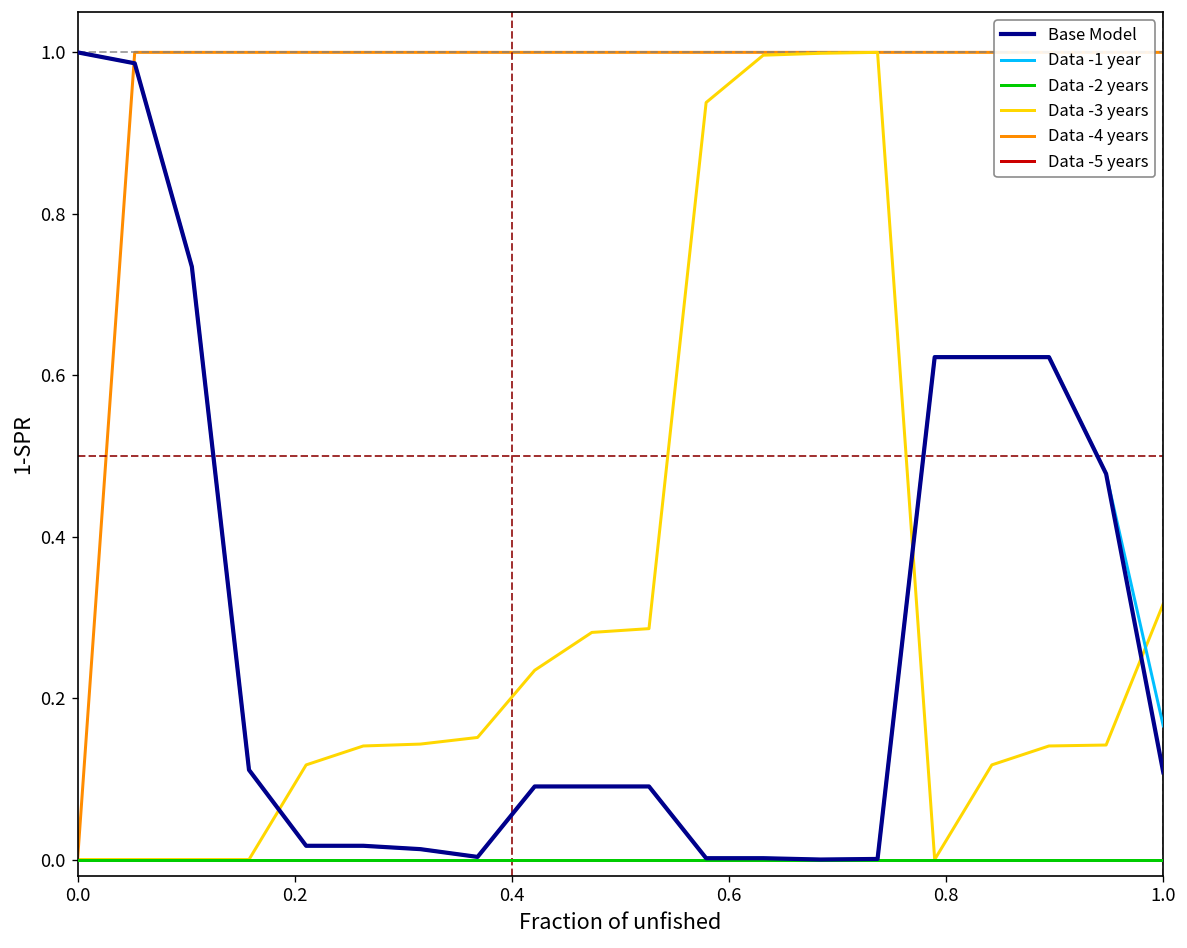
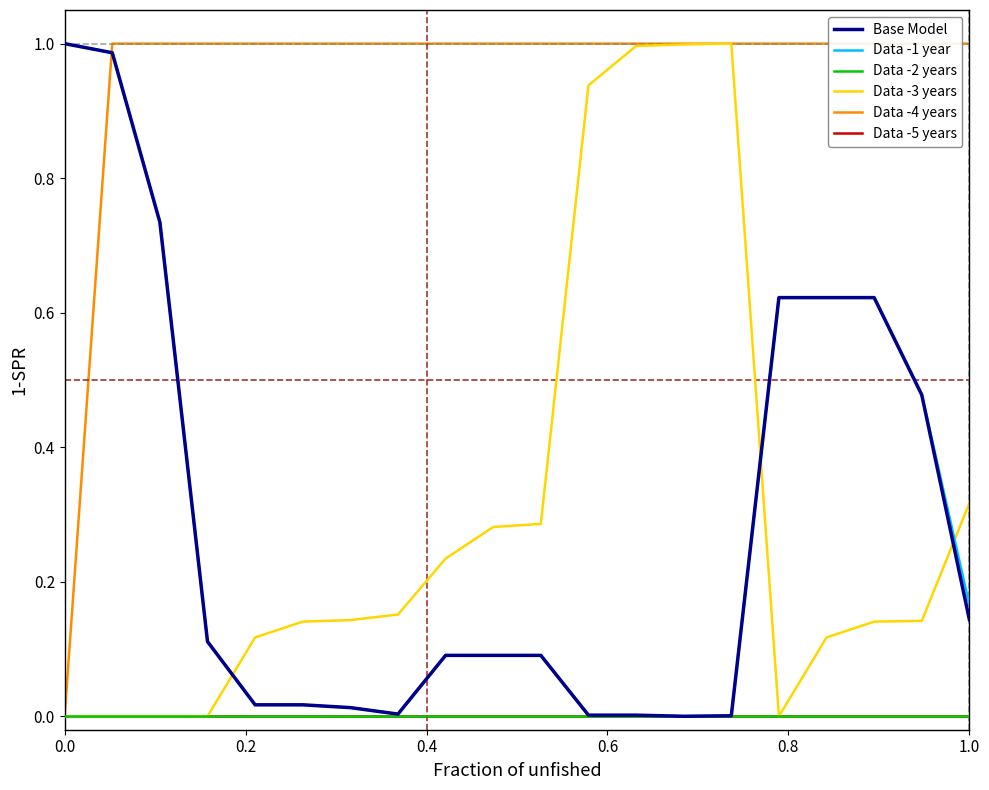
Base Model, 1.0: 0.11 -> 0.14
